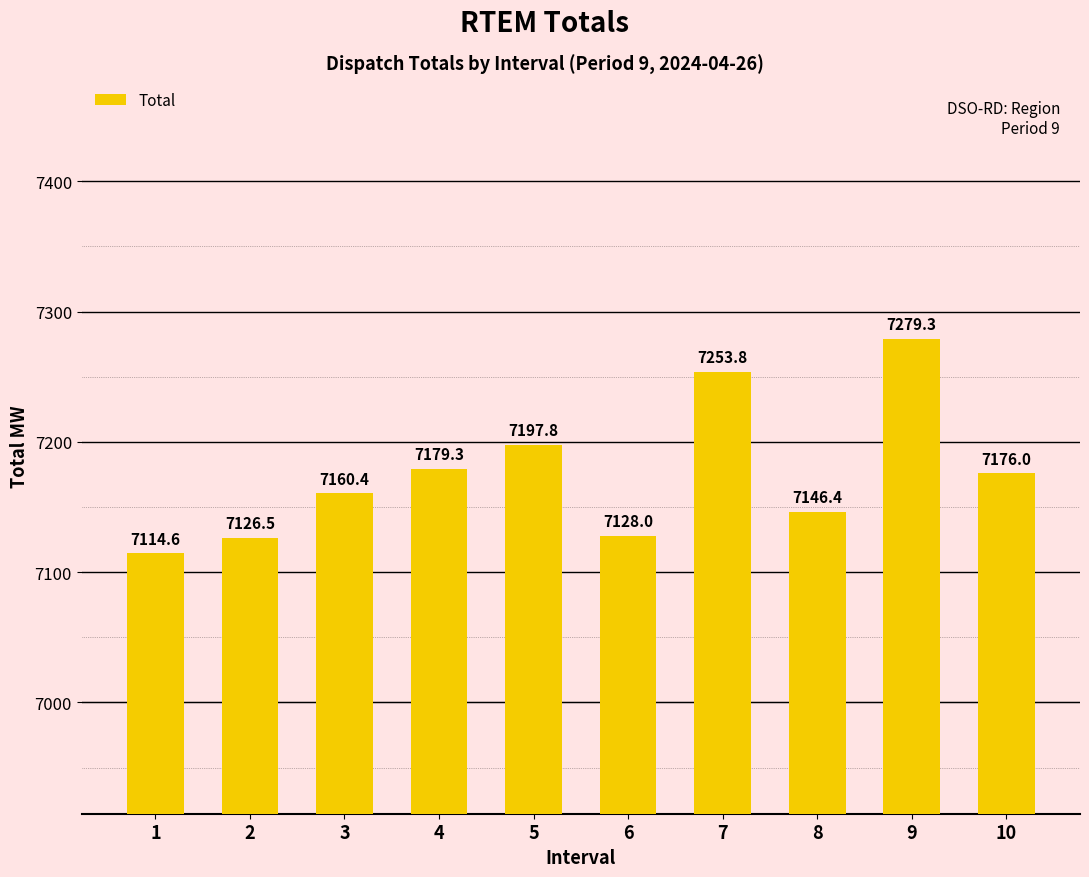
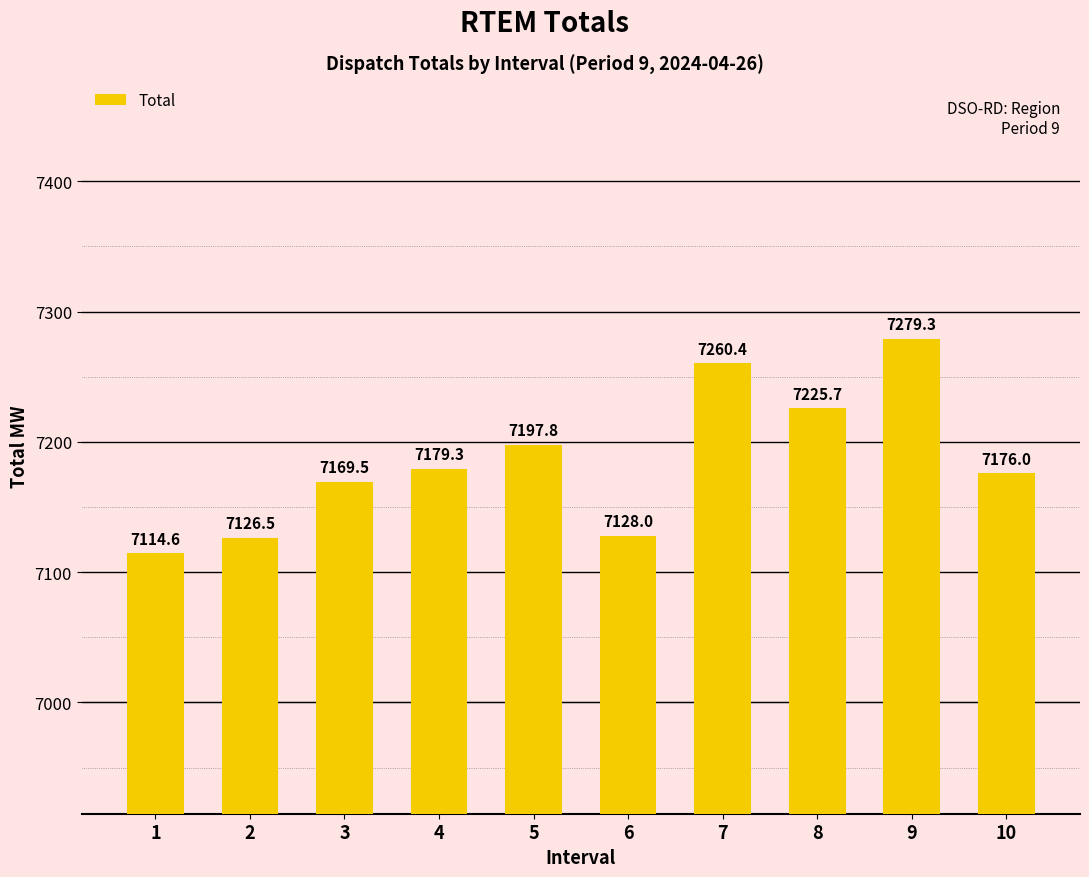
3: 7160.4 -> 7169.5
7: 7253.8 -> 7260.4
8: 7146.4 -> 7225.7
